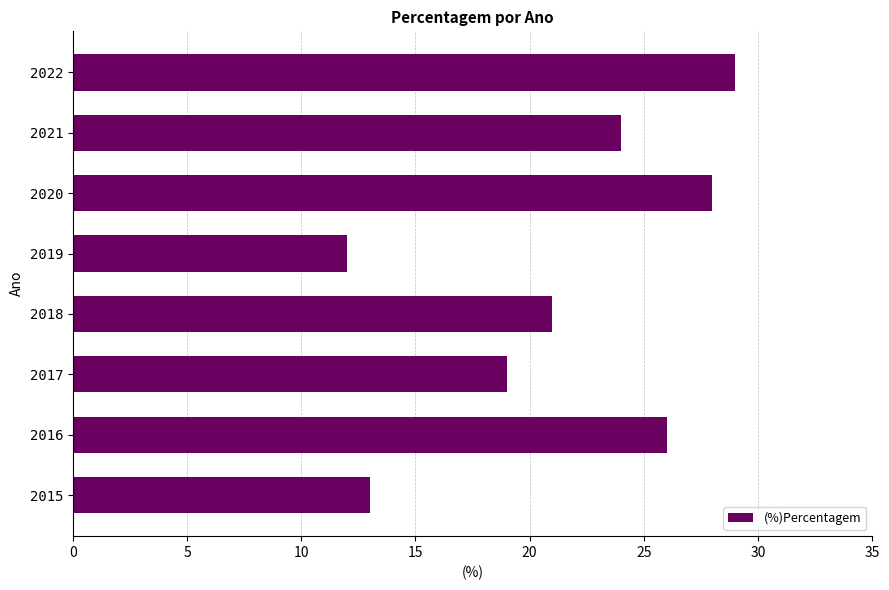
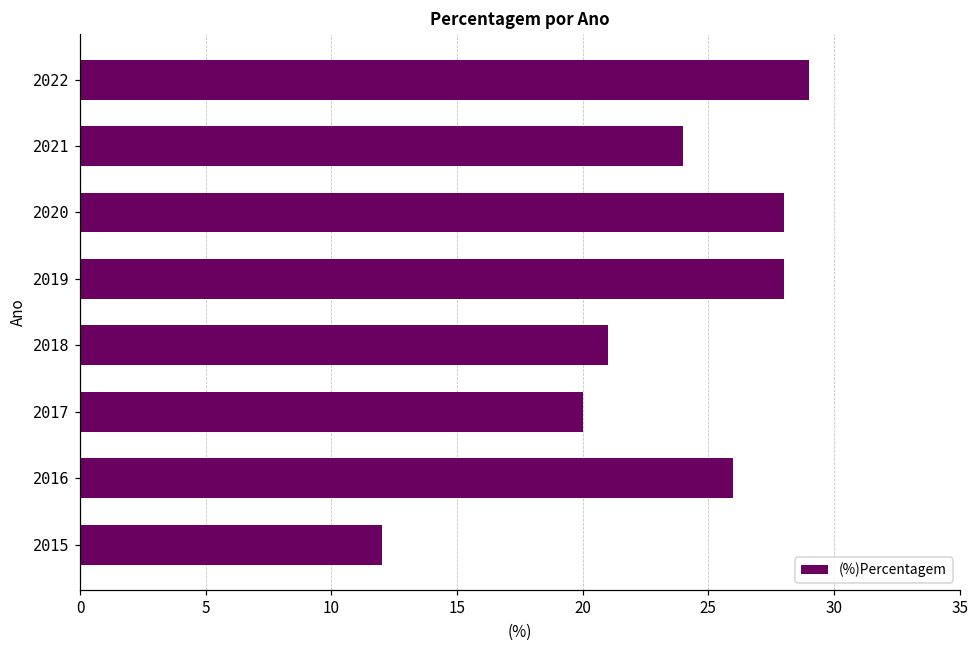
2019: 12 -> 28
2017: 19 -> 20
2015: 13 -> 12
